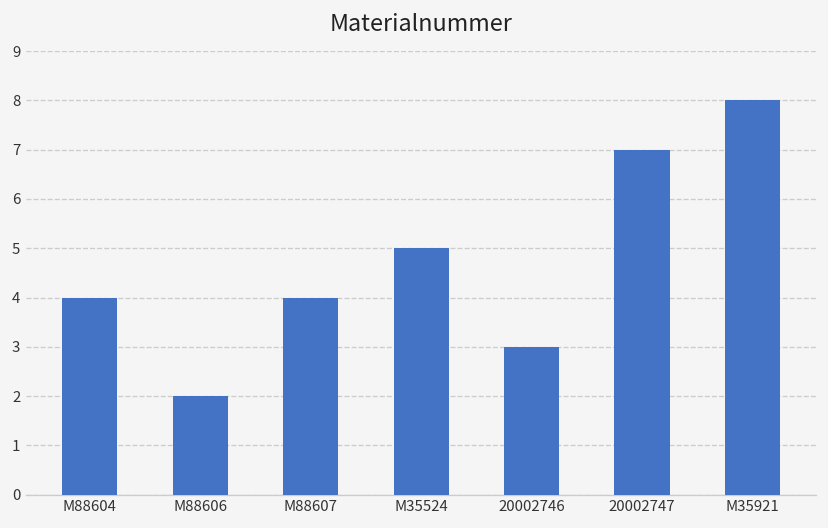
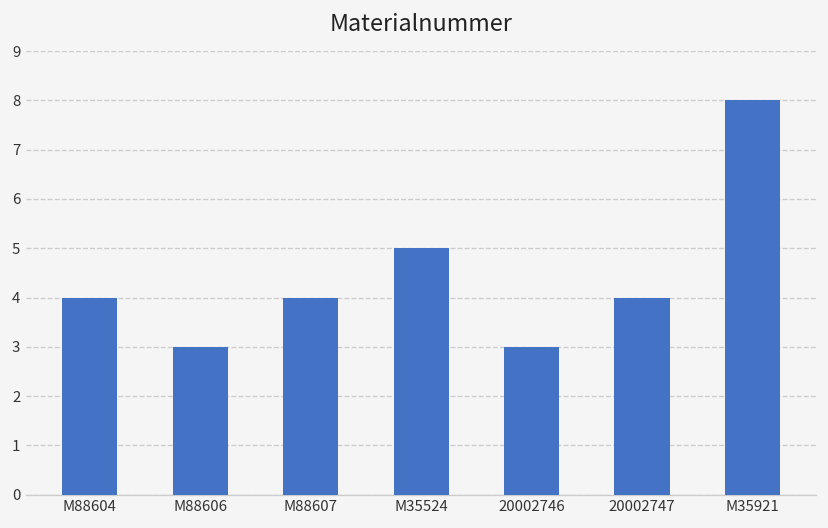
M88606: 2 -> 3
20002747: 7 -> 4
